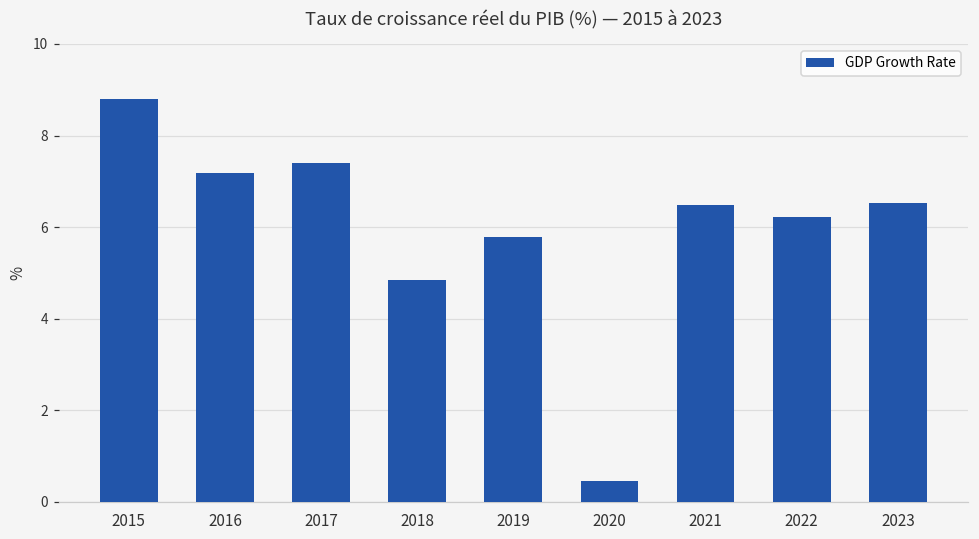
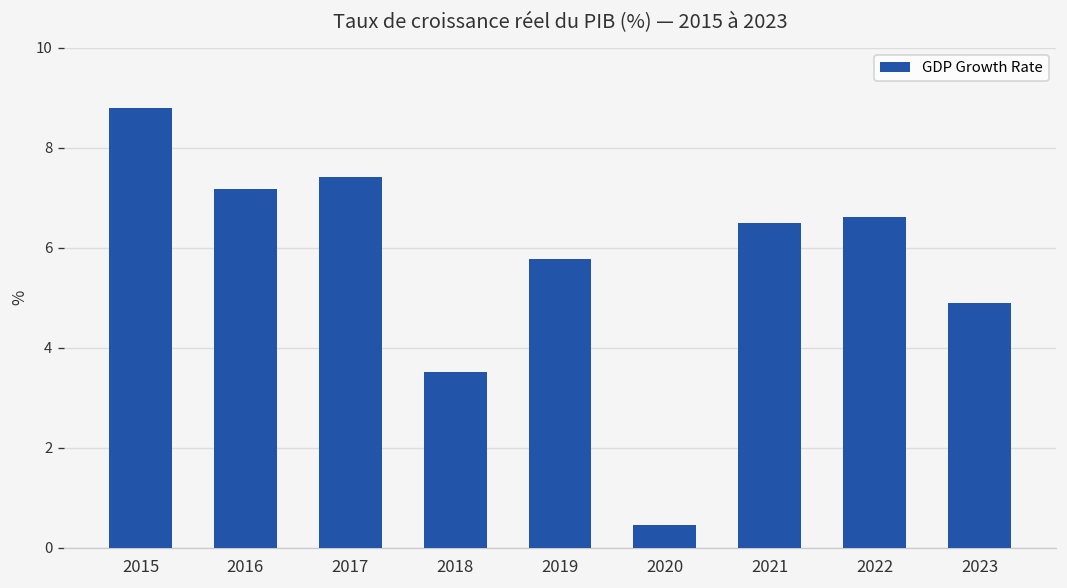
2018: 4.8 -> 3.5
2022: 6.2 -> 6.6
2023: 6.5 -> 4.9
